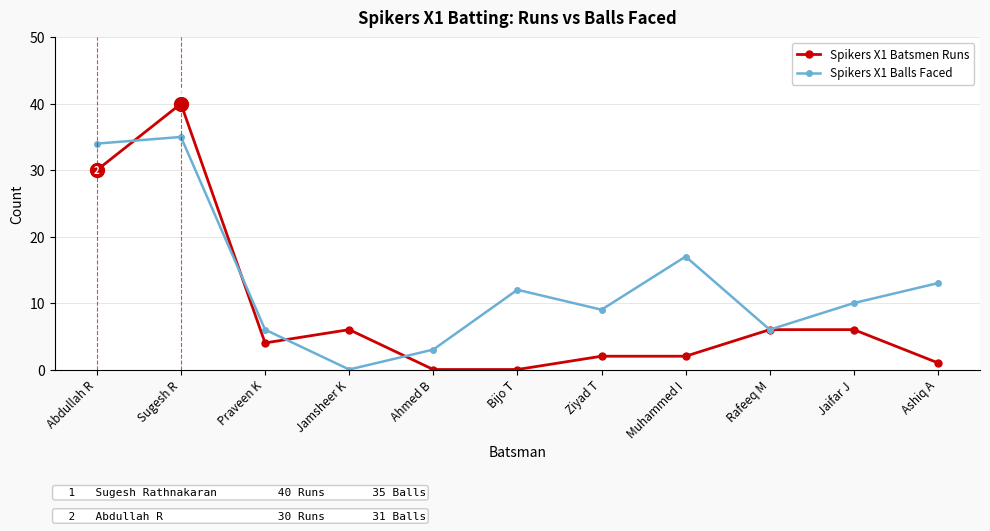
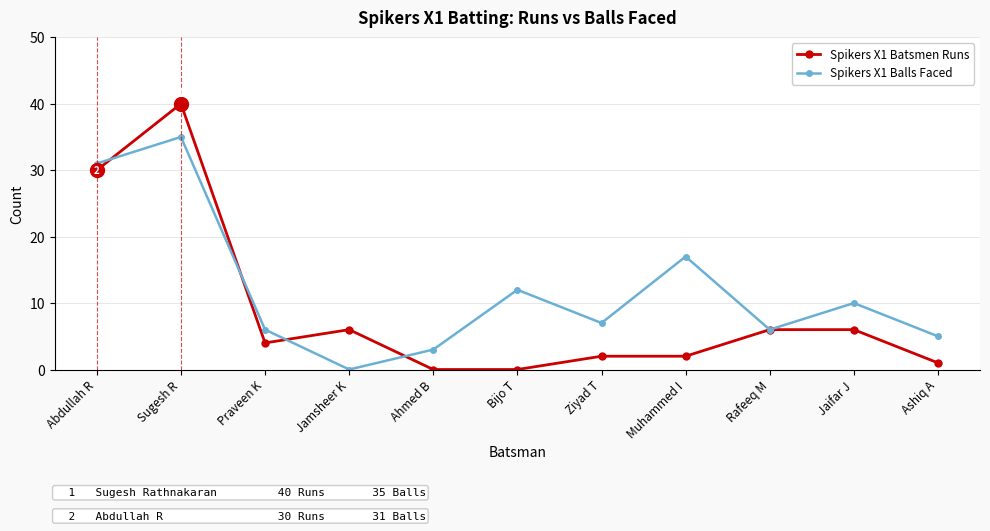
Spikers X1 Balls Faced, Abdullah R: 34 -> 31
Spikers X1 Balls Faced, Ziyad T: 9 -> 7
Spikers X1 Balls Faced, Ashiq A: 13 -> 5
